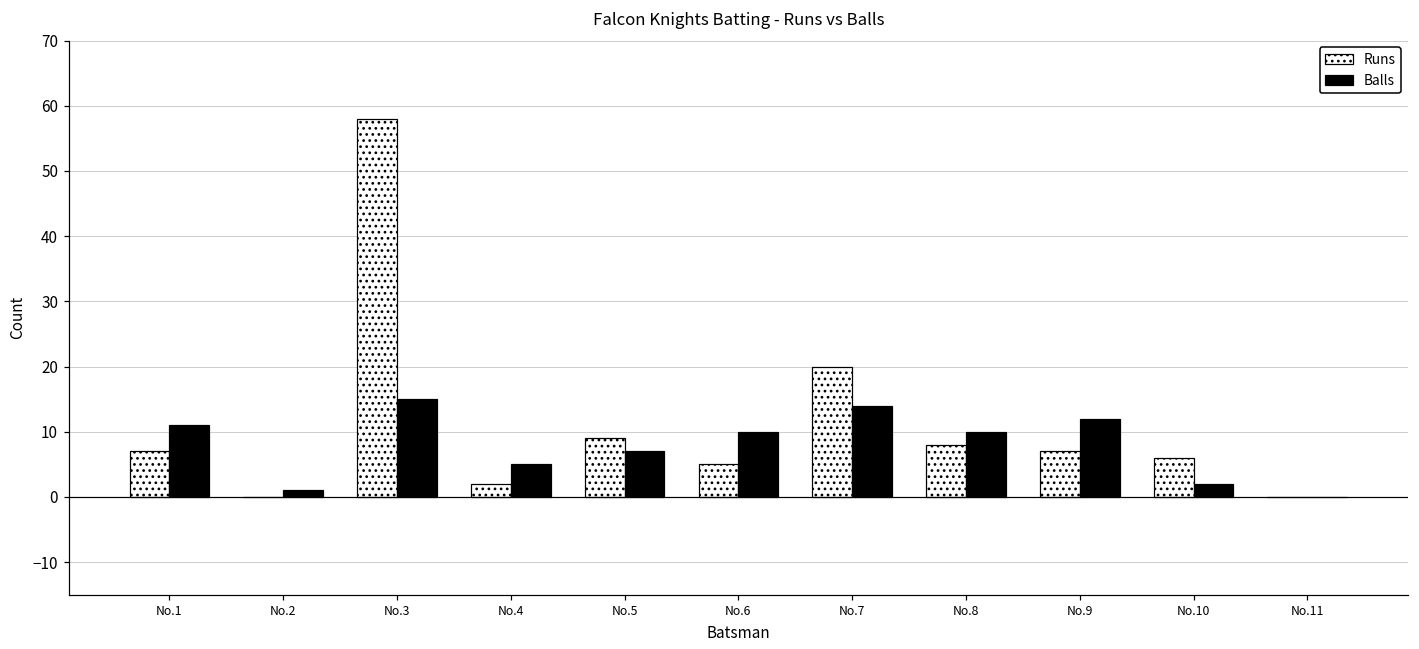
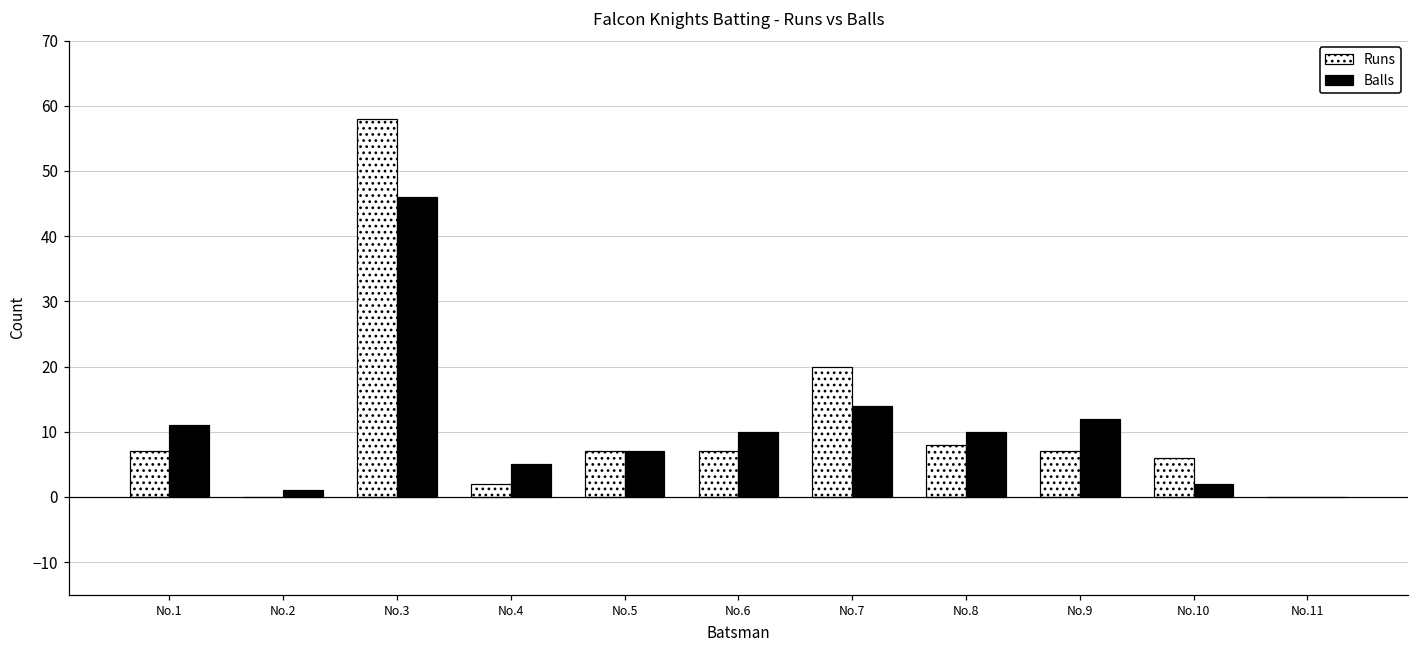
Balls, No.3: 15 -> 46
Runs, No.5: 9 -> 7
Runs, No.6: 5 -> 7
